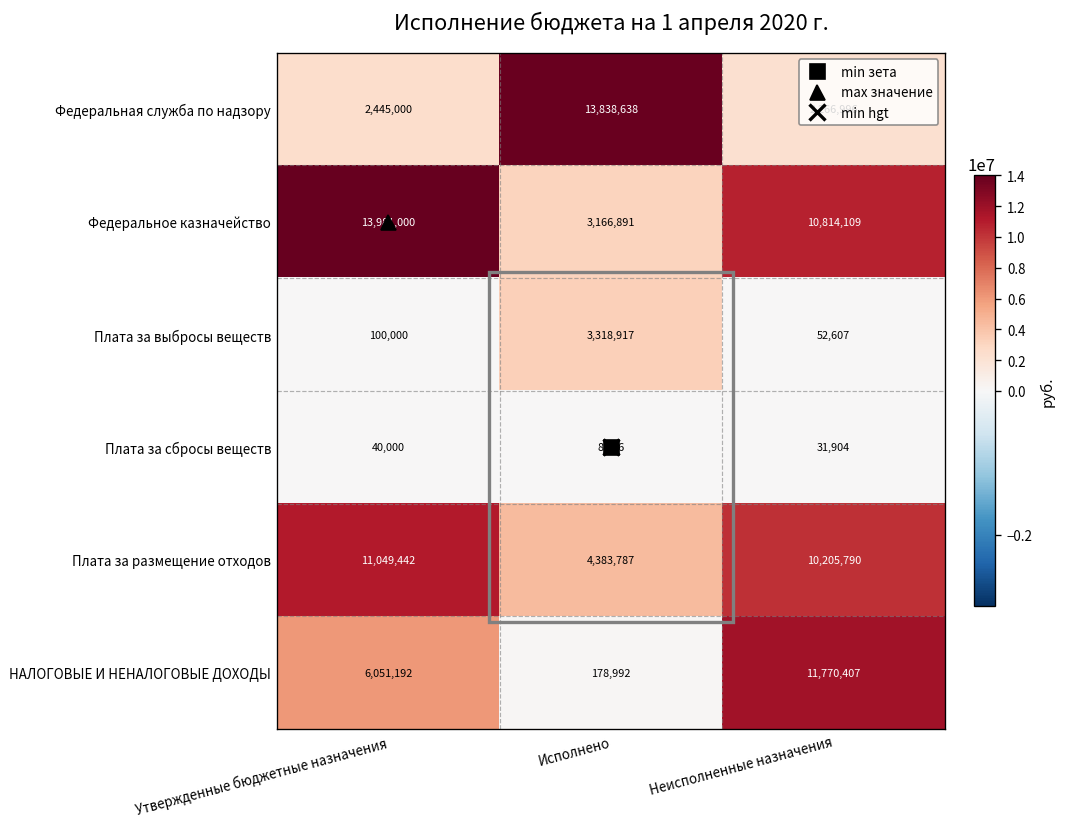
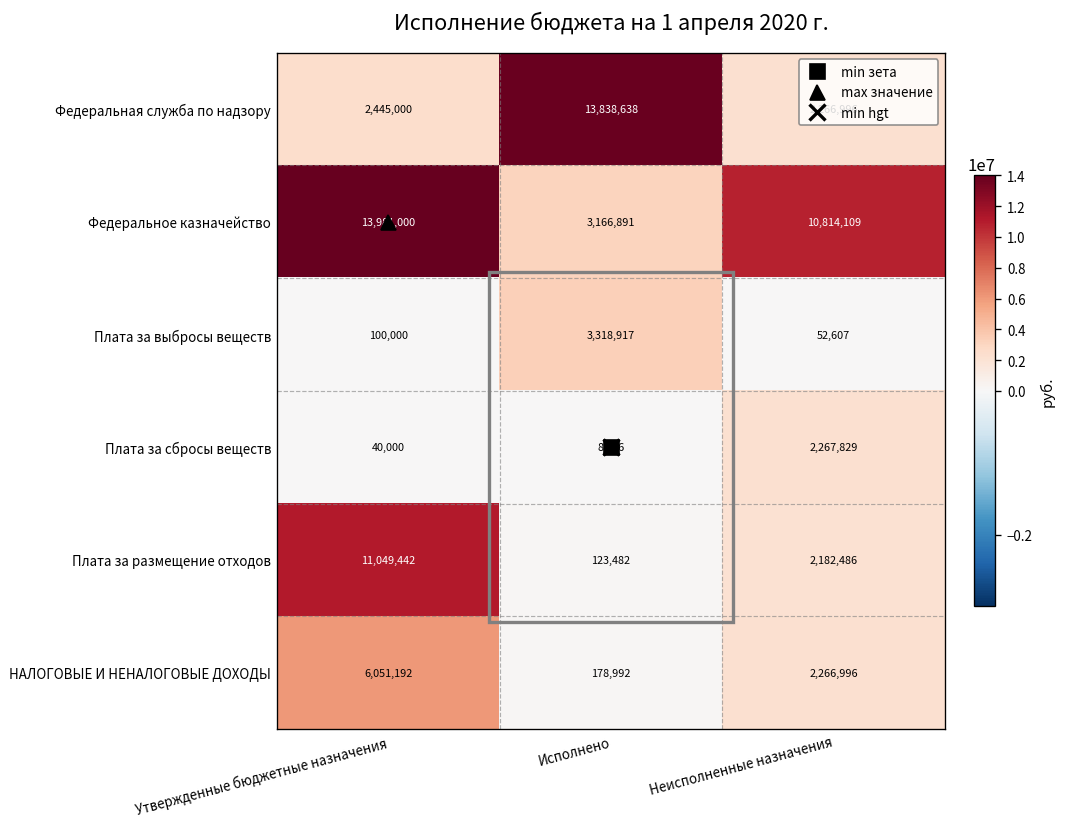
Плата за сбросы веществ, Неисполненные назначения: 31,904 -> 2,267,829
Плата за размещение отходов, Исполнено: 4,383,787 -> 123,482
Плата за размещение отходов, Неисполненные назначения: 10,205,790 -> 2,182,486
НАЛОГОВЫЕ И НЕНАЛОГОВЫЕ ДОХОДЫ, Неисполненные назначения: 11,770,407 -> 2,266,996
